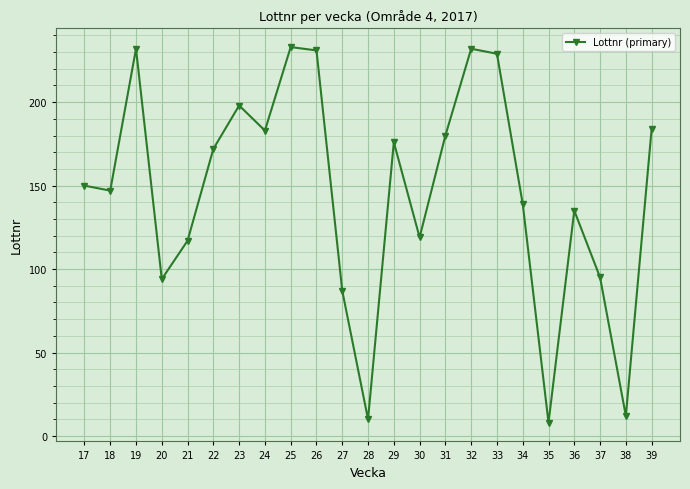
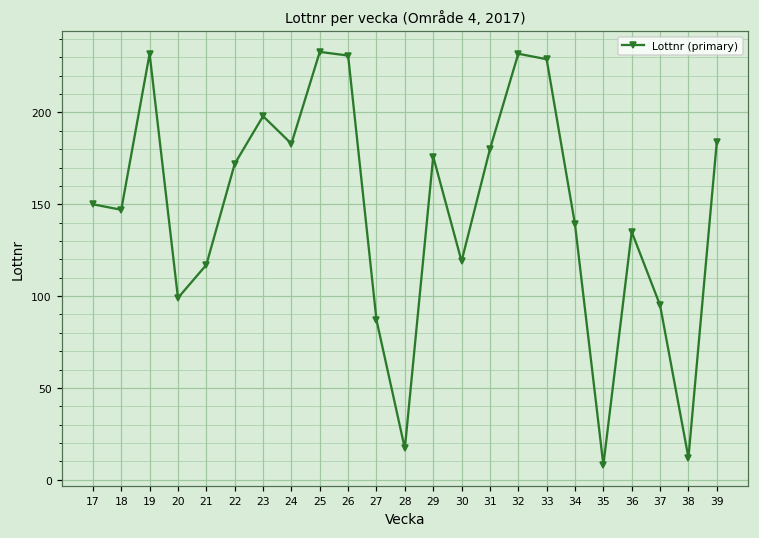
20: 94 -> 99
28: 10 -> 17
